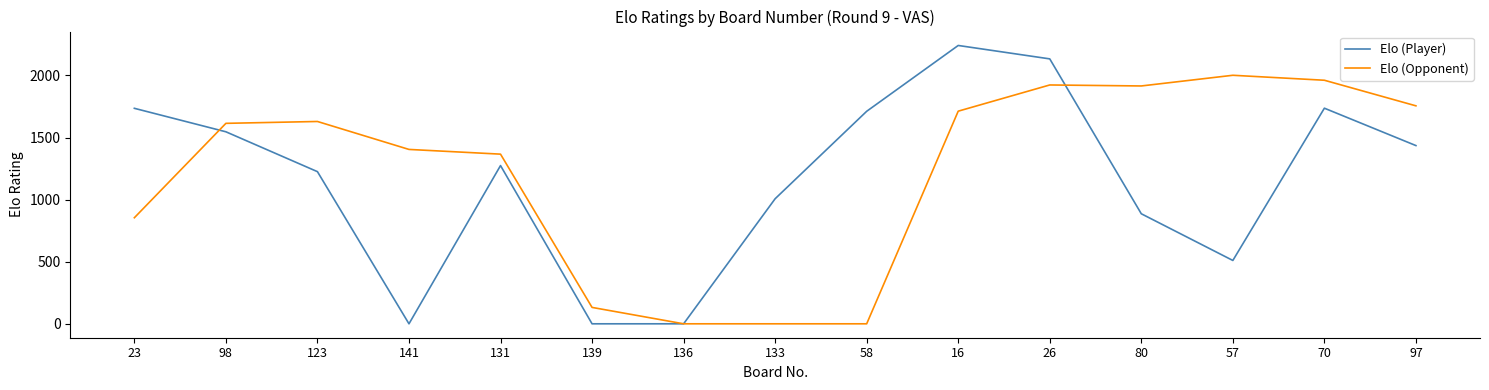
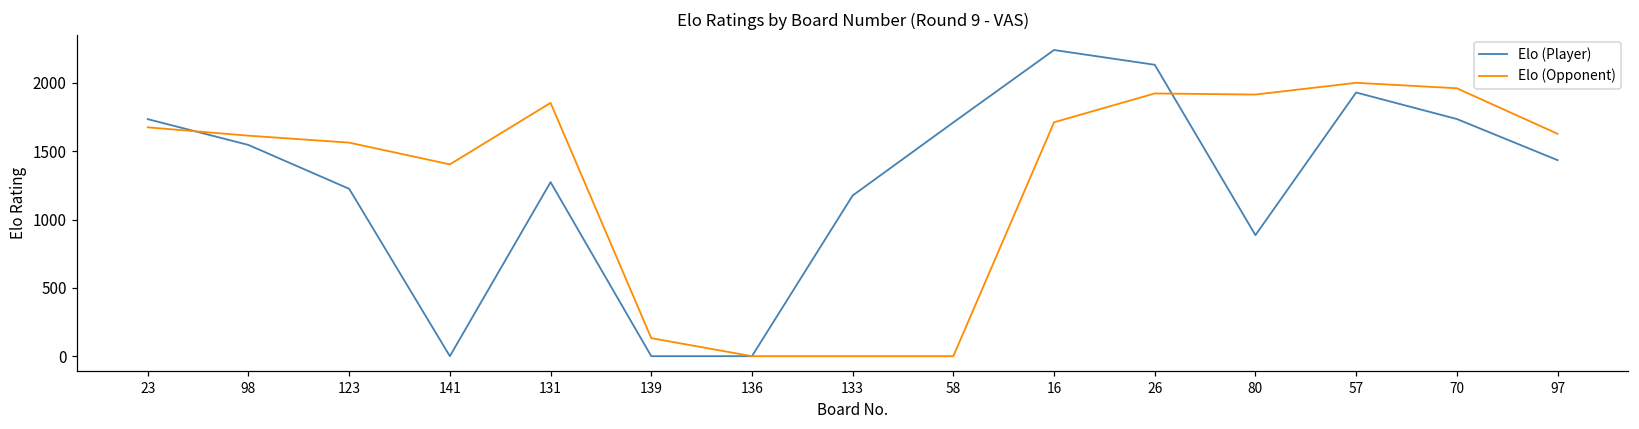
Elo (Opponent), 23: 850 -> 1680
Elo (Opponent), 123: 1630 -> 1560
Elo (Opponent), 131: 1370 -> 1850
Elo (Player), 133: 1010 -> 1180
Elo (Player), 57: 510 -> 1930
Elo (Opponent), 97: 1760 -> 1630
